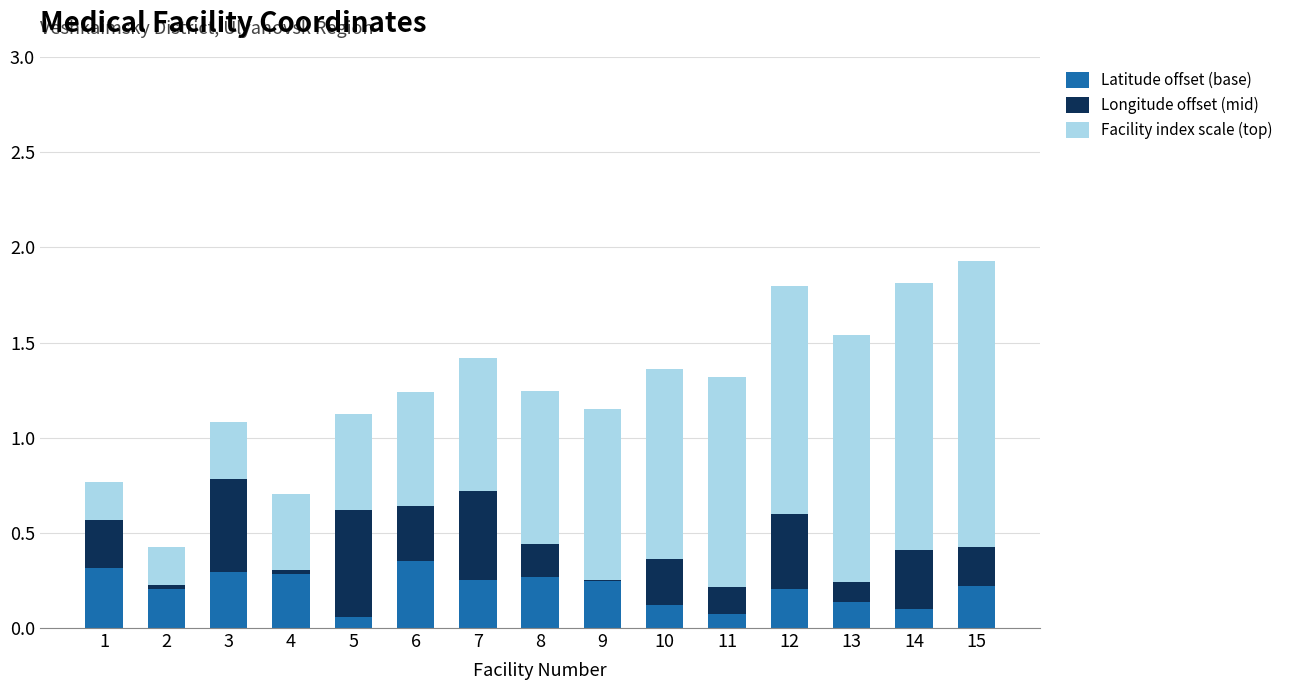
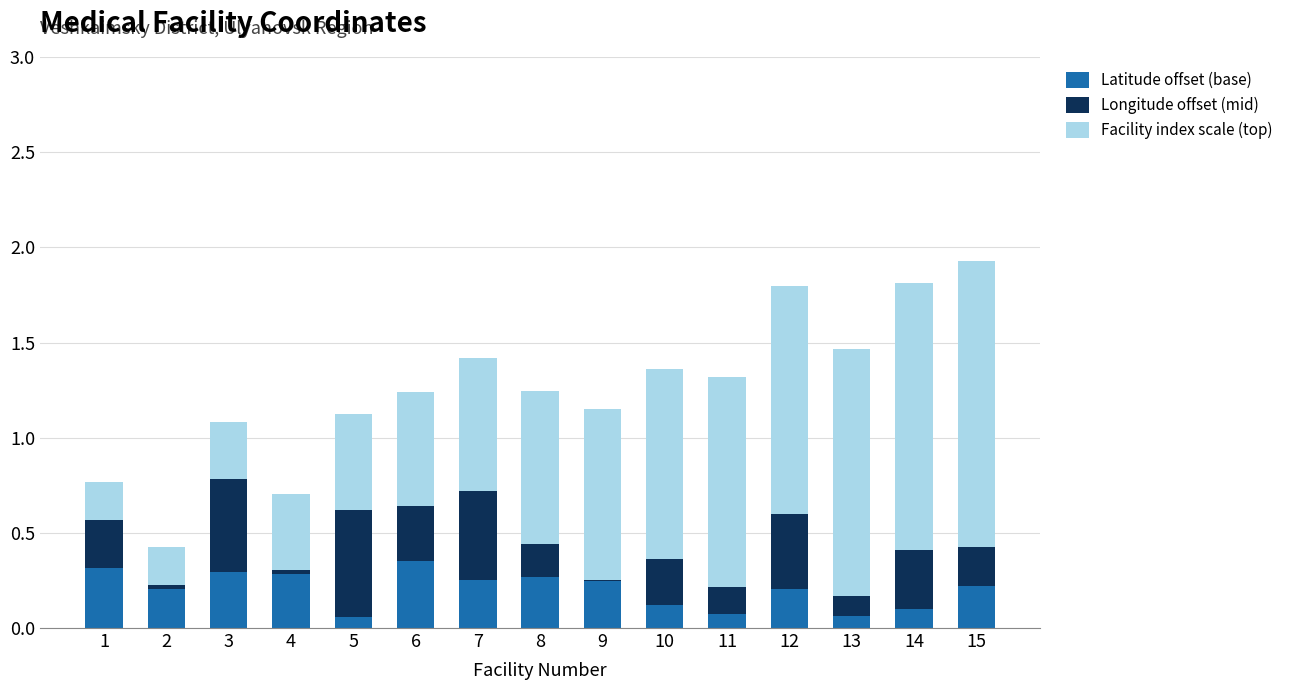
Latitude offset (base), 13: 0.14 -> 0.06
